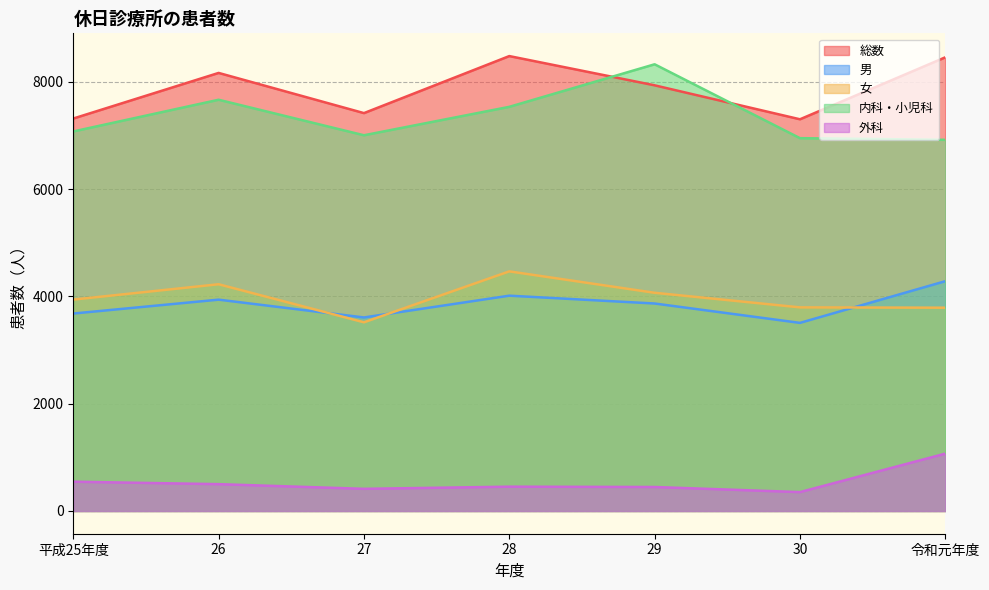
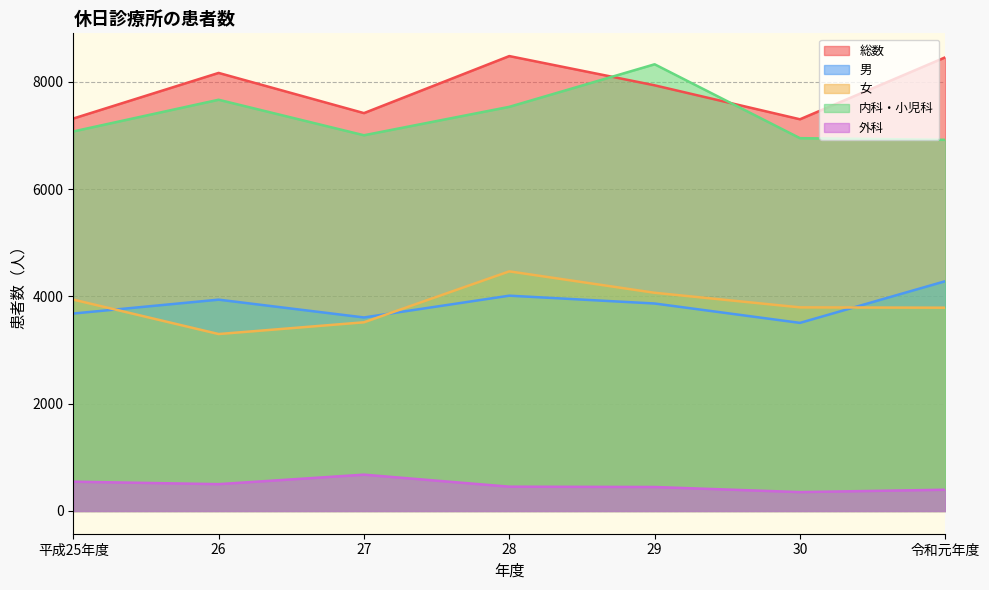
女, 26: 4200 -> 3300
外科, 27: 400 -> 700
外科, 令和元年度: 1100 -> 400
